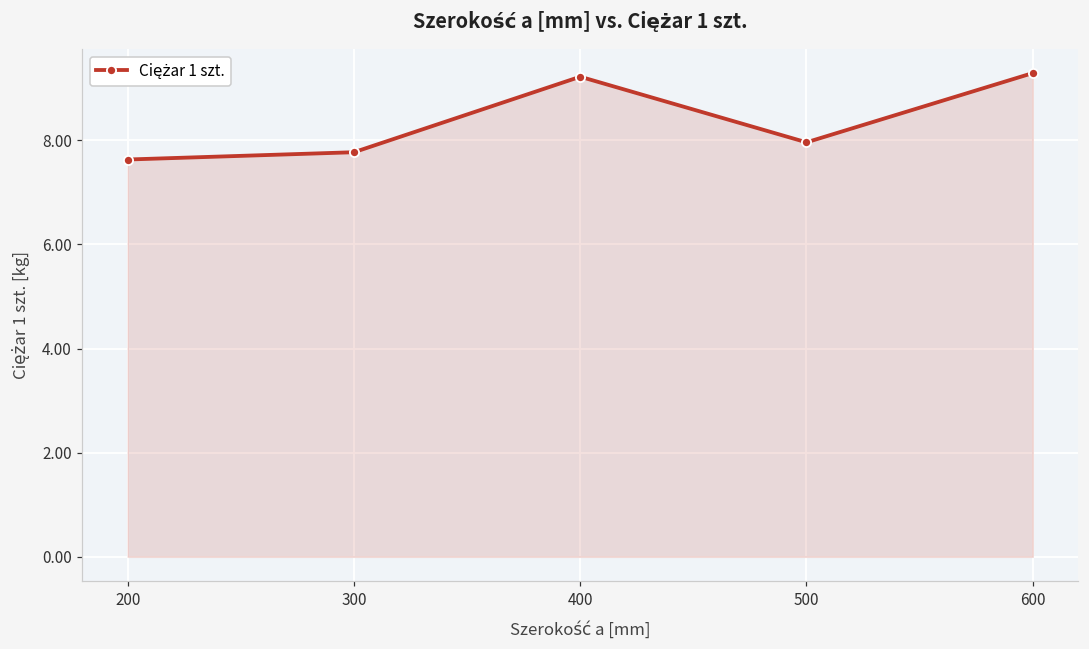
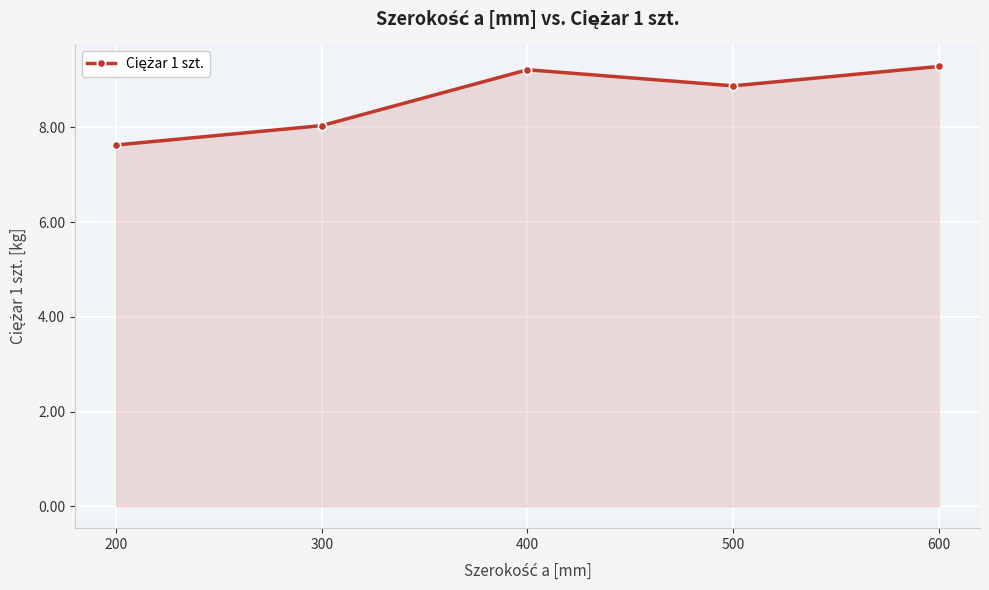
300: 7.8 -> 8.0
500: 8.0 -> 8.9
